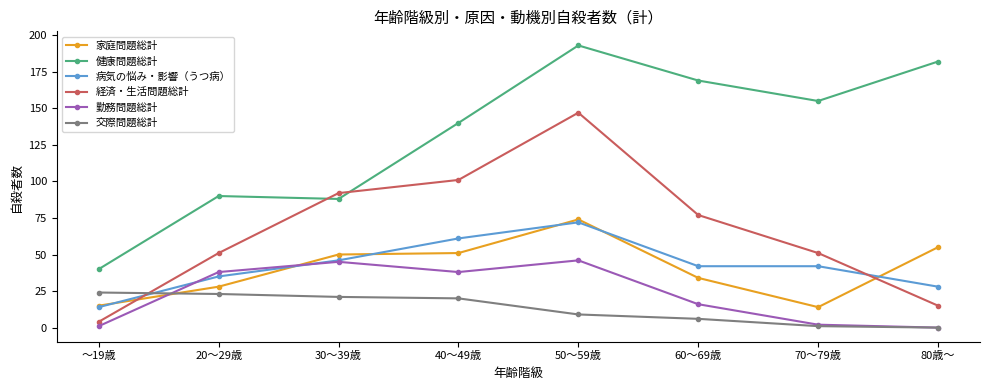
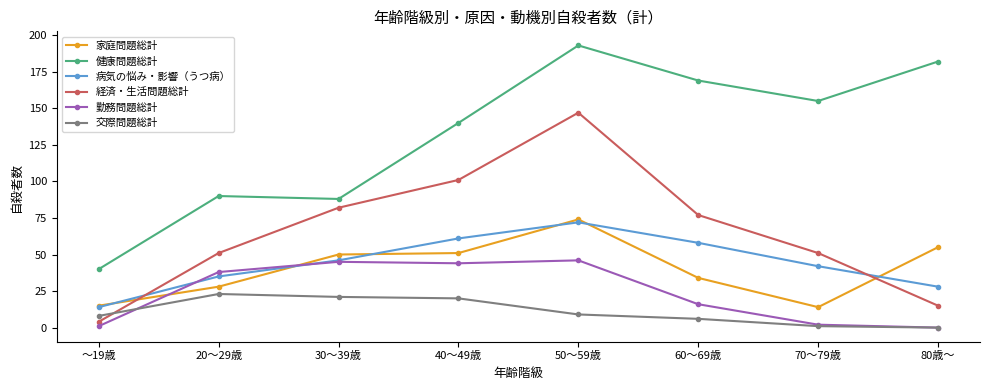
交際問題総計, ～19歳: 24 -> 8
経済・生活問題総計, 30～39歳: 92 -> 82
勤務問題総計, 40～49歳: 38 -> 44
病気の悩み・影響（うつ病）, 60～69歳: 42 -> 58
